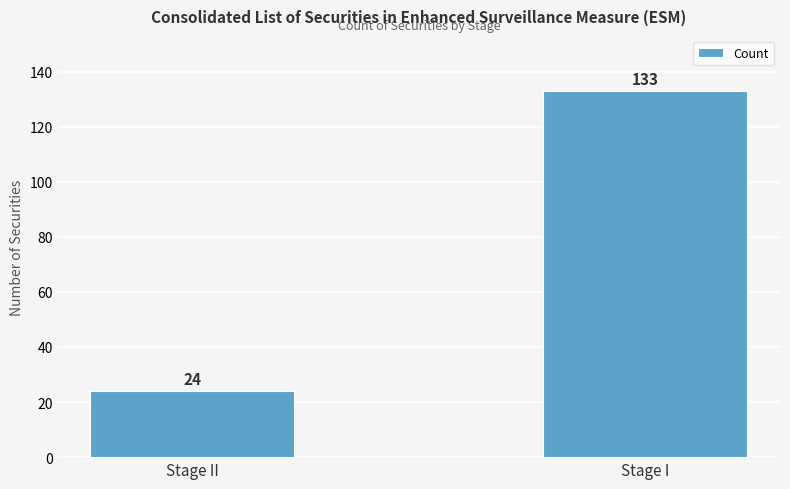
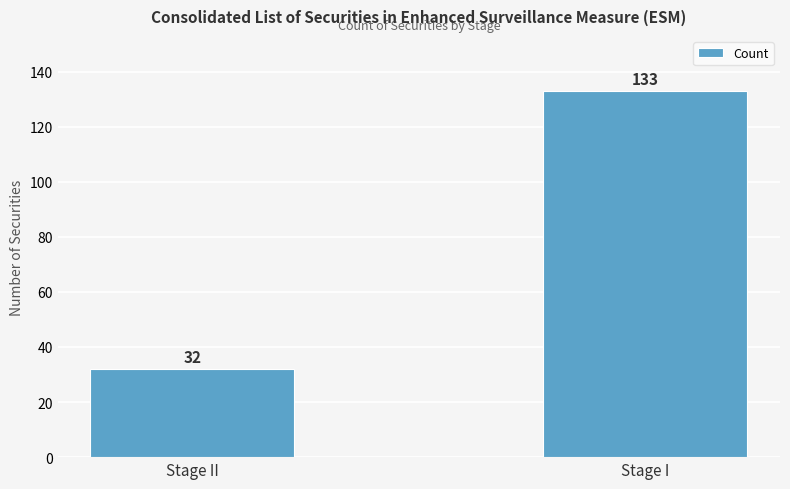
Stage II: 24 -> 32
